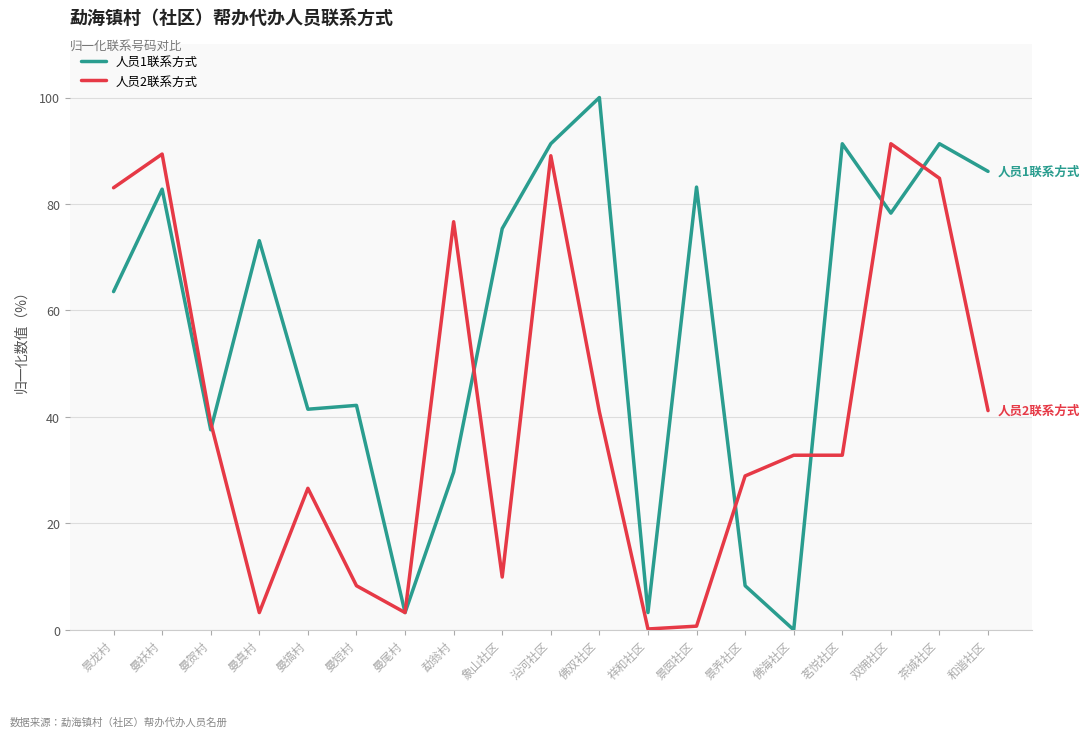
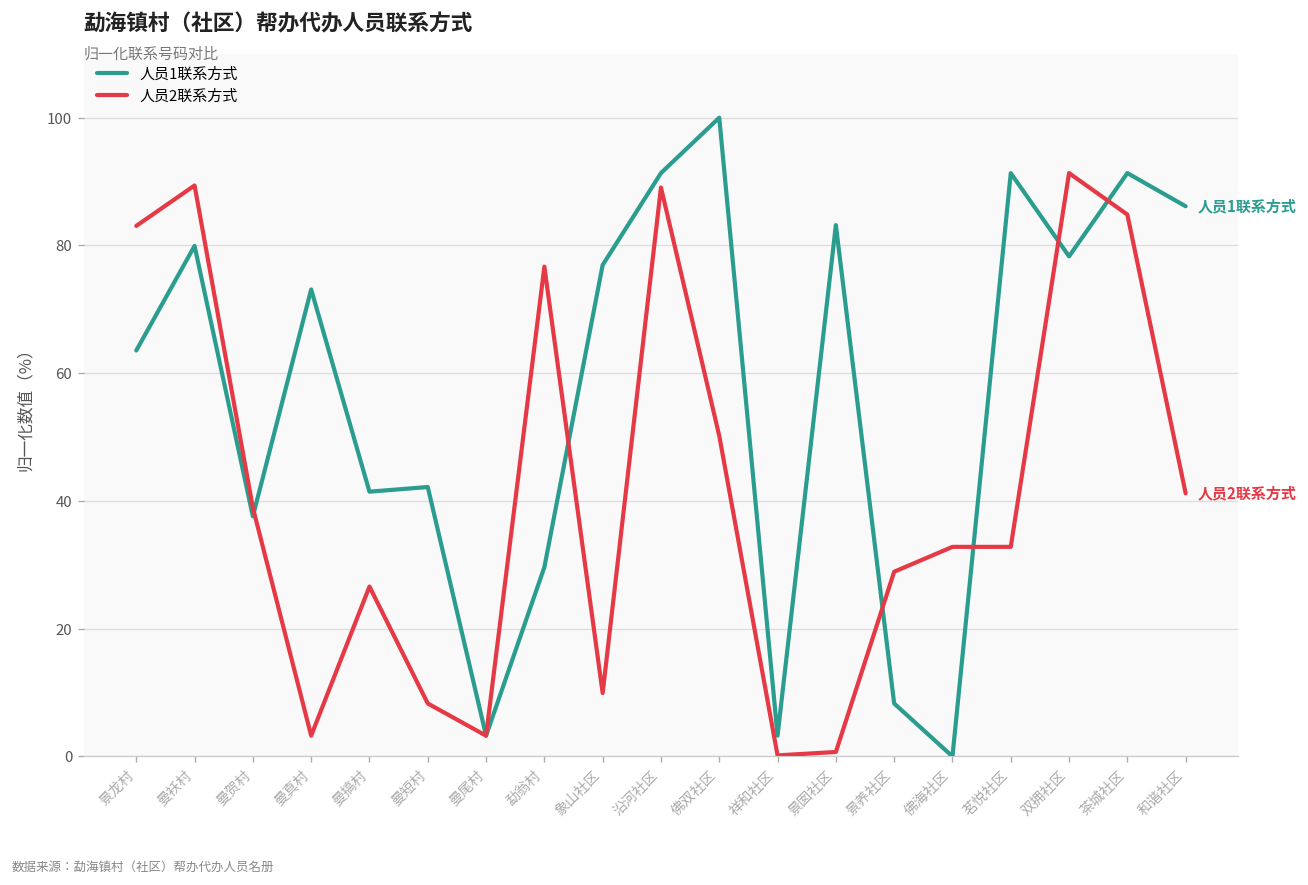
人员1联系方式, 曼袄村: 83 -> 80
人员1联系方式, 象山社区: 75 -> 77
人员2联系方式, 佛双社区: 41 -> 50
